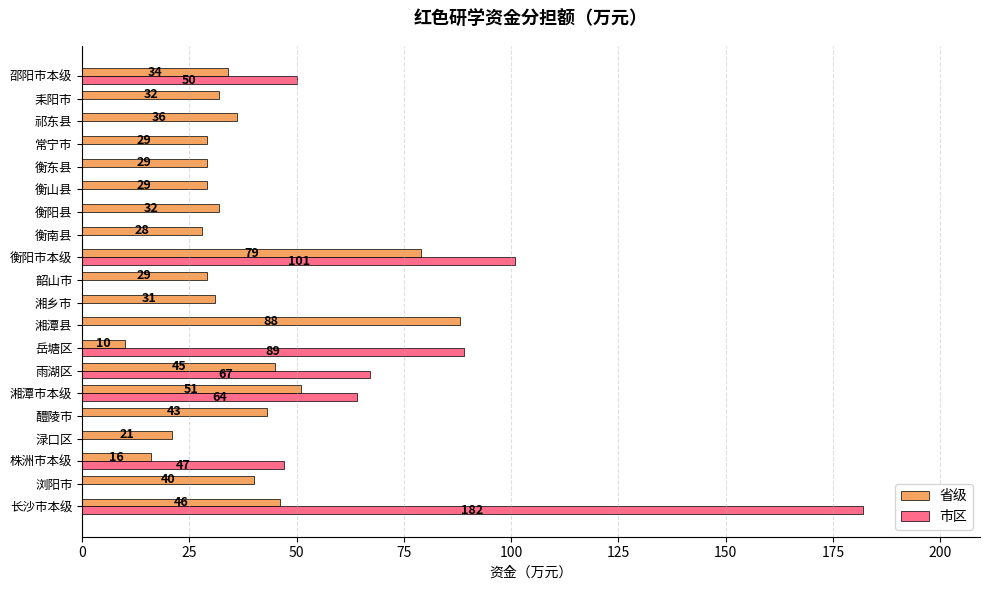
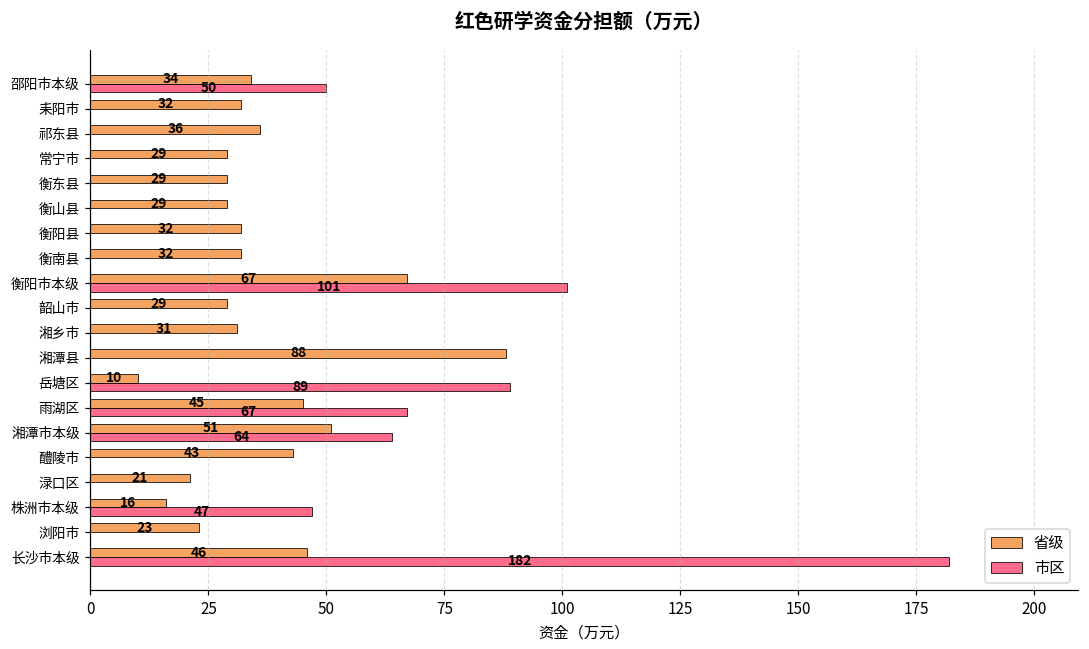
省级, 衡南县: 28 -> 32
省级, 衡阳市本级: 79 -> 67
省级, 浏阳市: 40 -> 23
